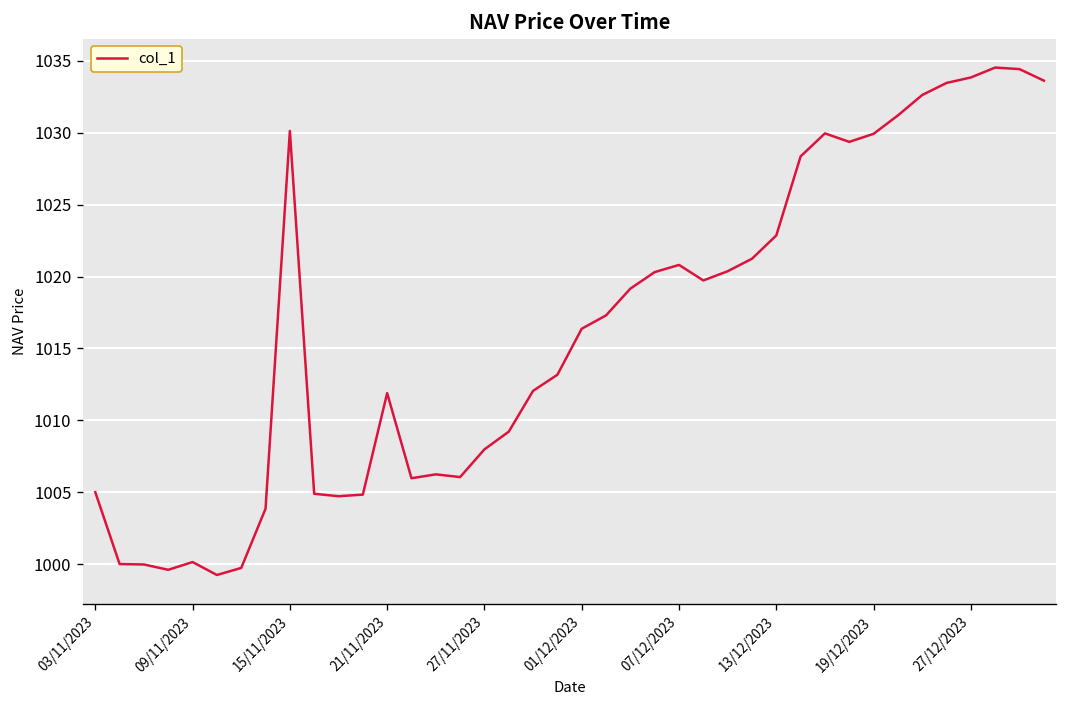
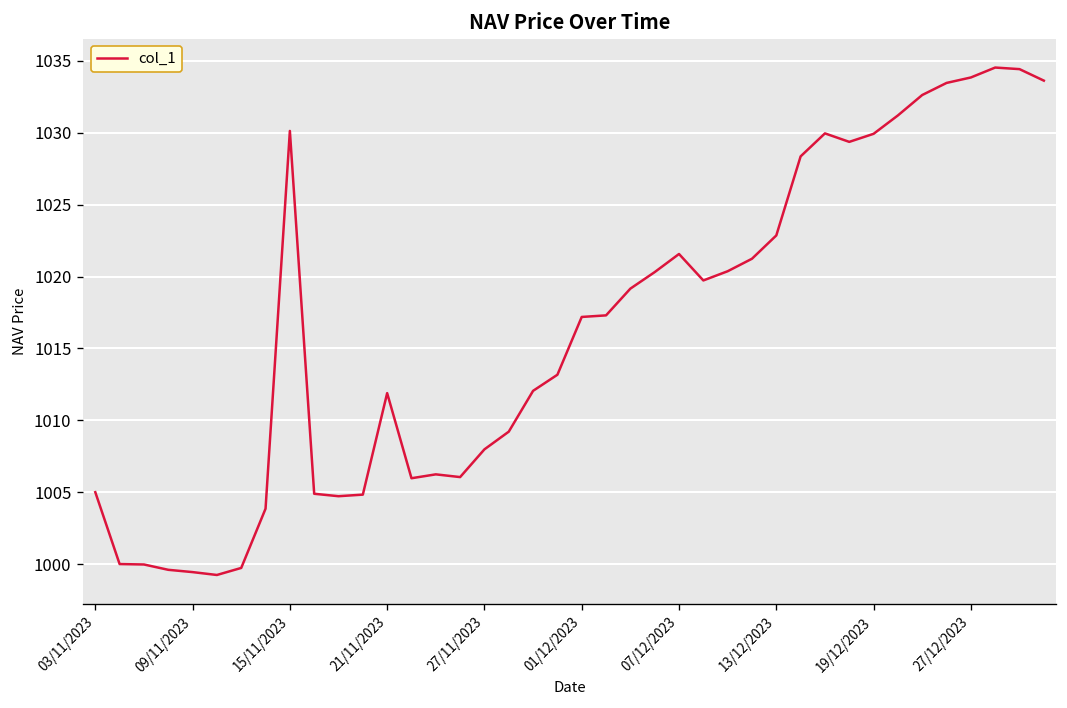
09/11/2023: 1000.1 -> 999.4
01/12/2023: 1016.4 -> 1017.2
07/12/2023: 1020.8 -> 1021.6
